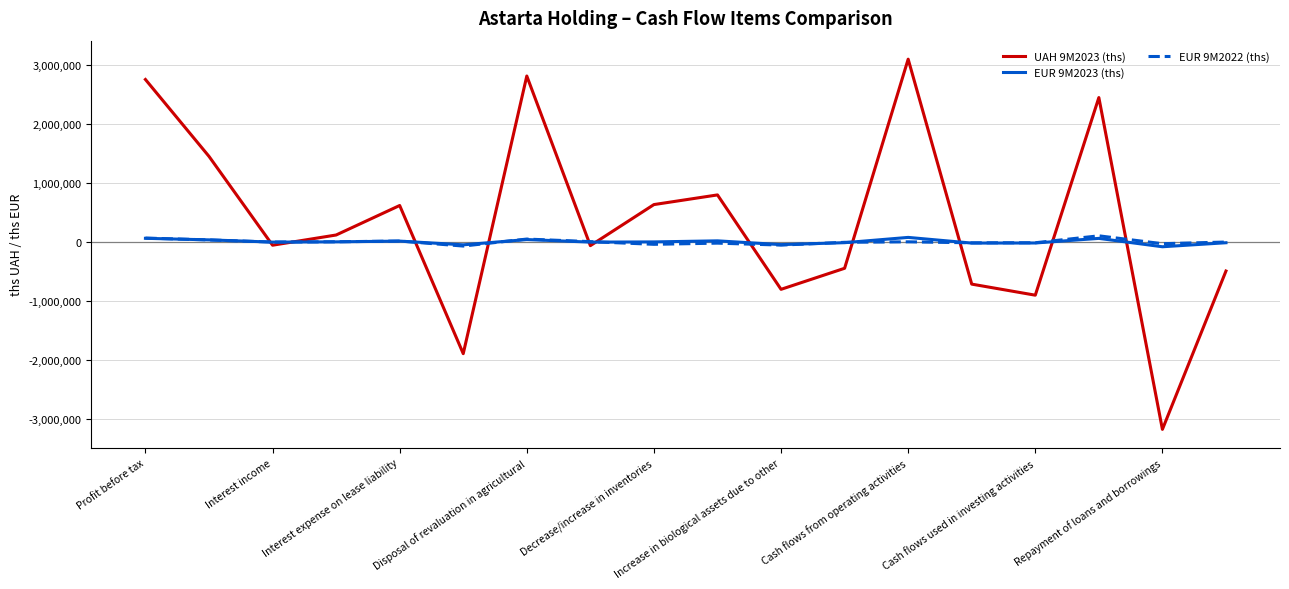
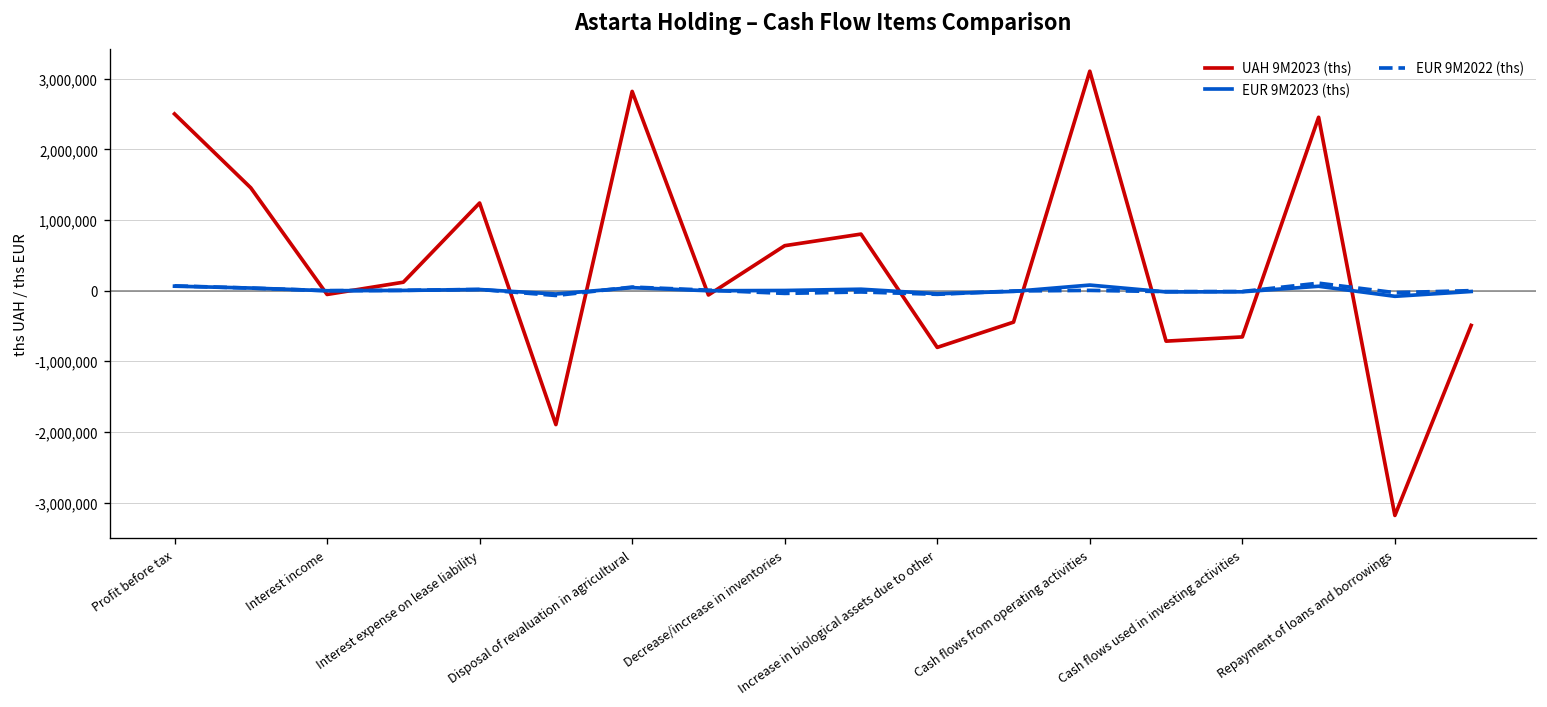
UAH 9M2023 (ths), Profit before tax: 2,800,000 -> 2,500,000
UAH 9M2023 (ths), Interest expense on lease liability: 600,000 -> 1,200,000
UAH 9M2023 (ths), Cash flows used in investing activities: -900,000 -> -700,000
